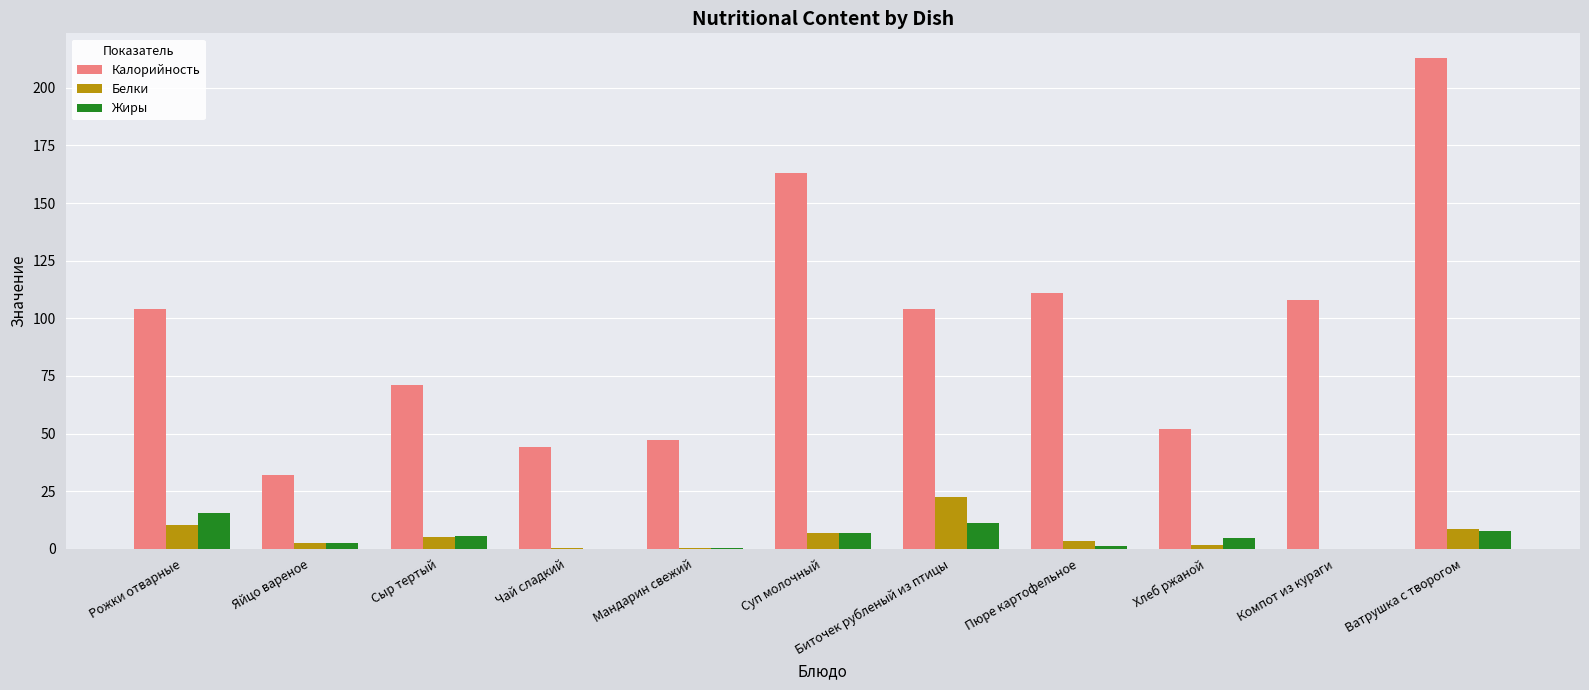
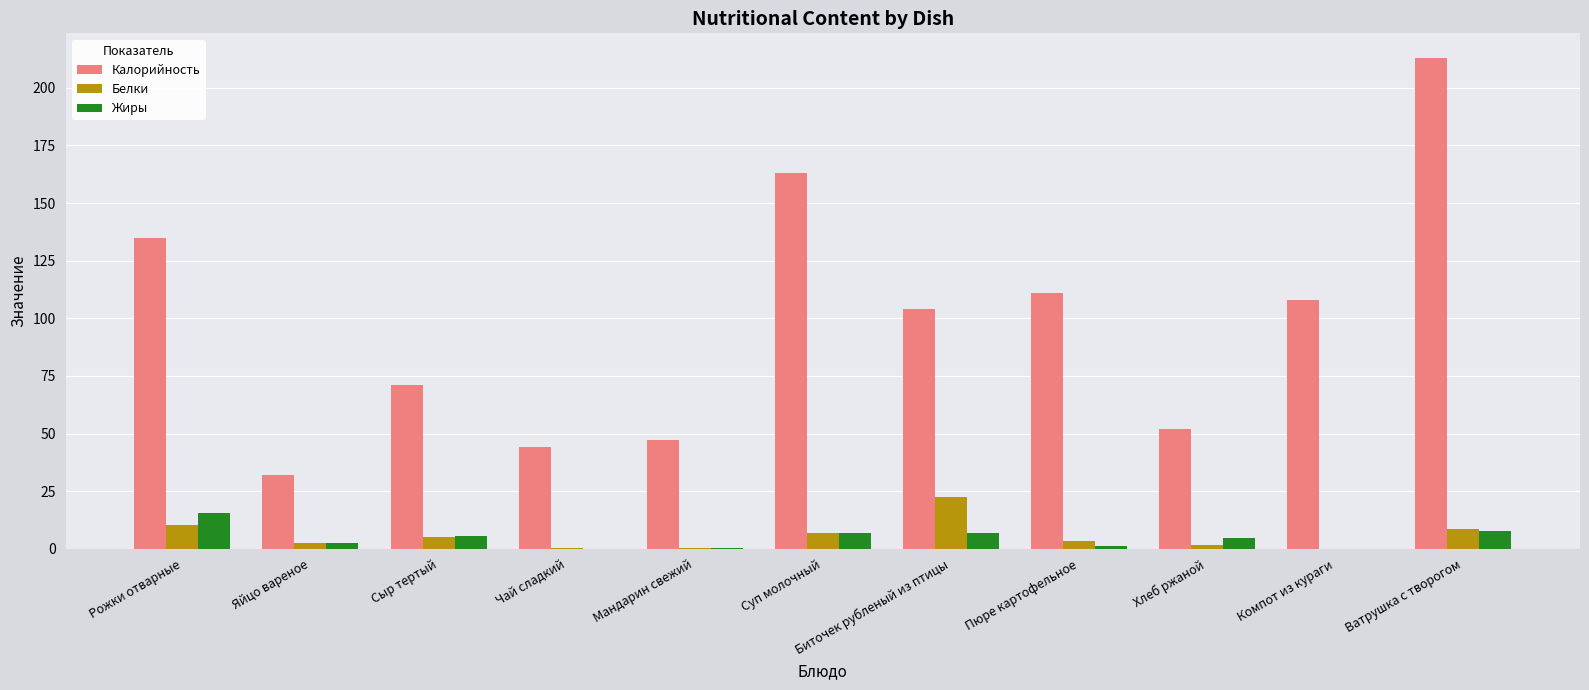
Калорийность, Рожки отварные: 104 -> 135
Жиры, Биточек рубленый из птицы: 11 -> 7
